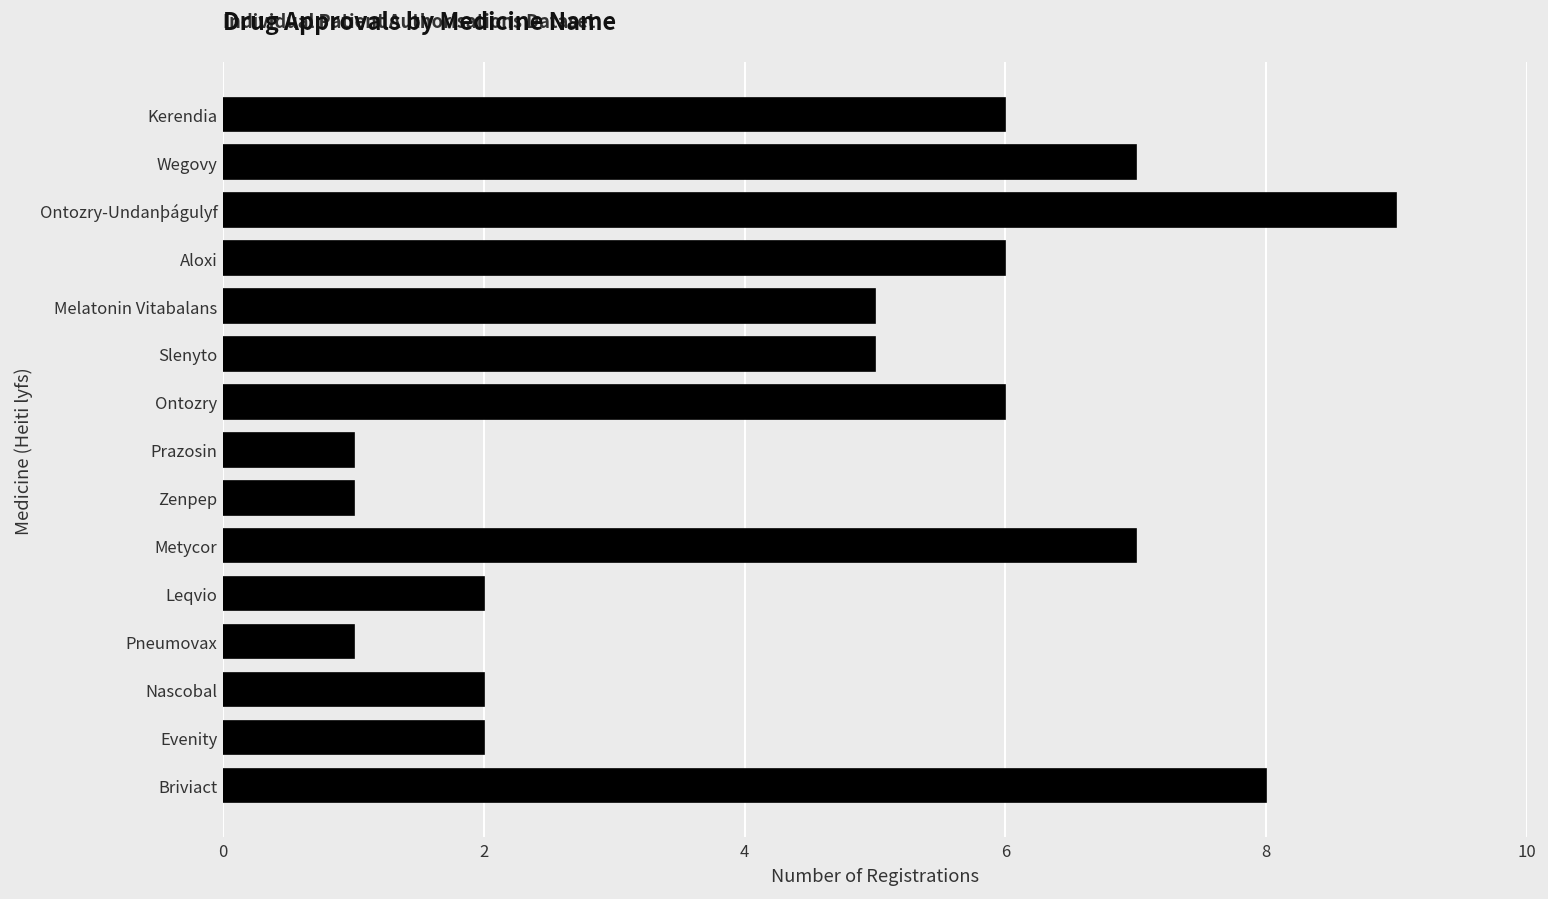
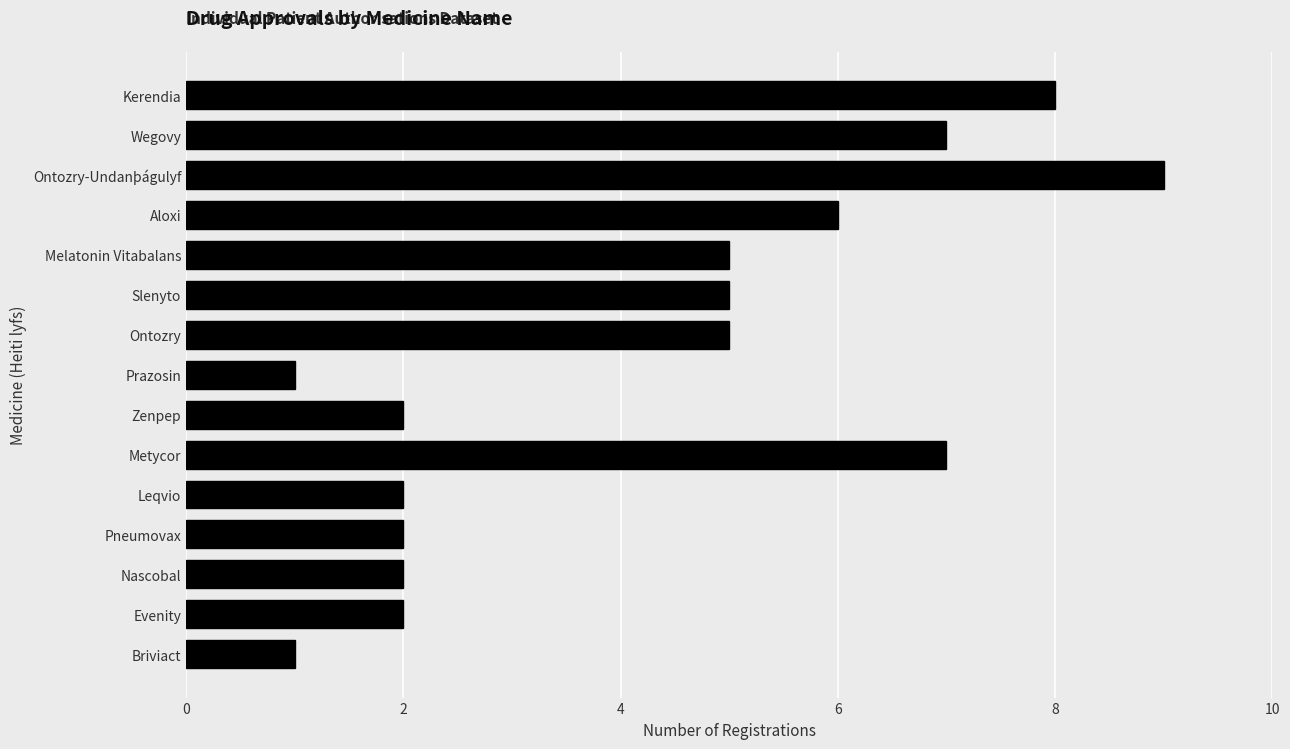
Kerendia: 6 -> 8
Ontozry: 6 -> 5
Zenpep: 1 -> 2
Pneumovax: 1 -> 2
Briviact: 8 -> 1
